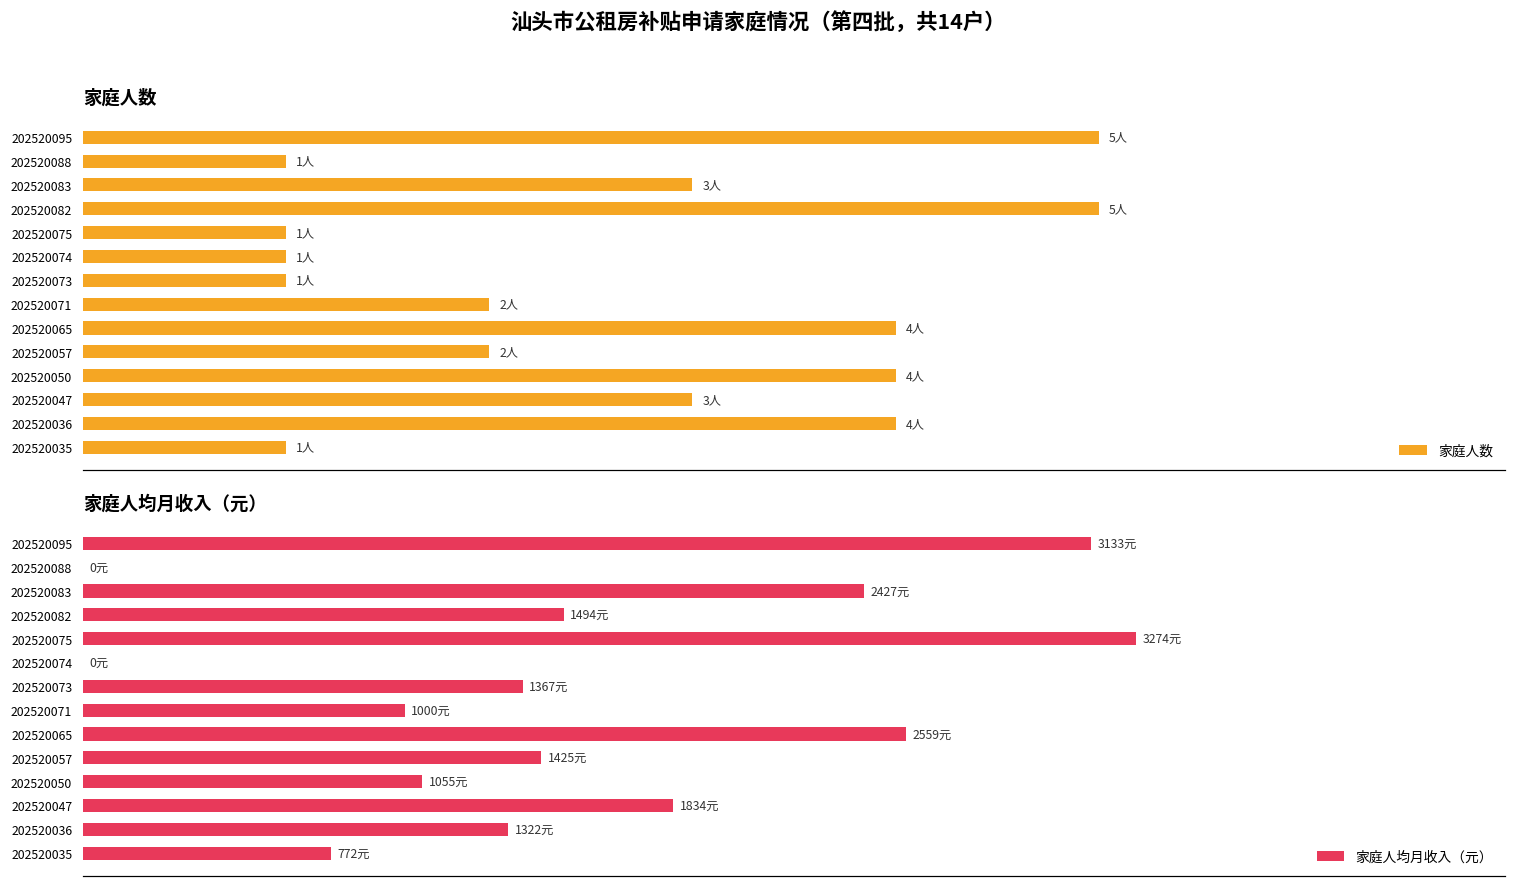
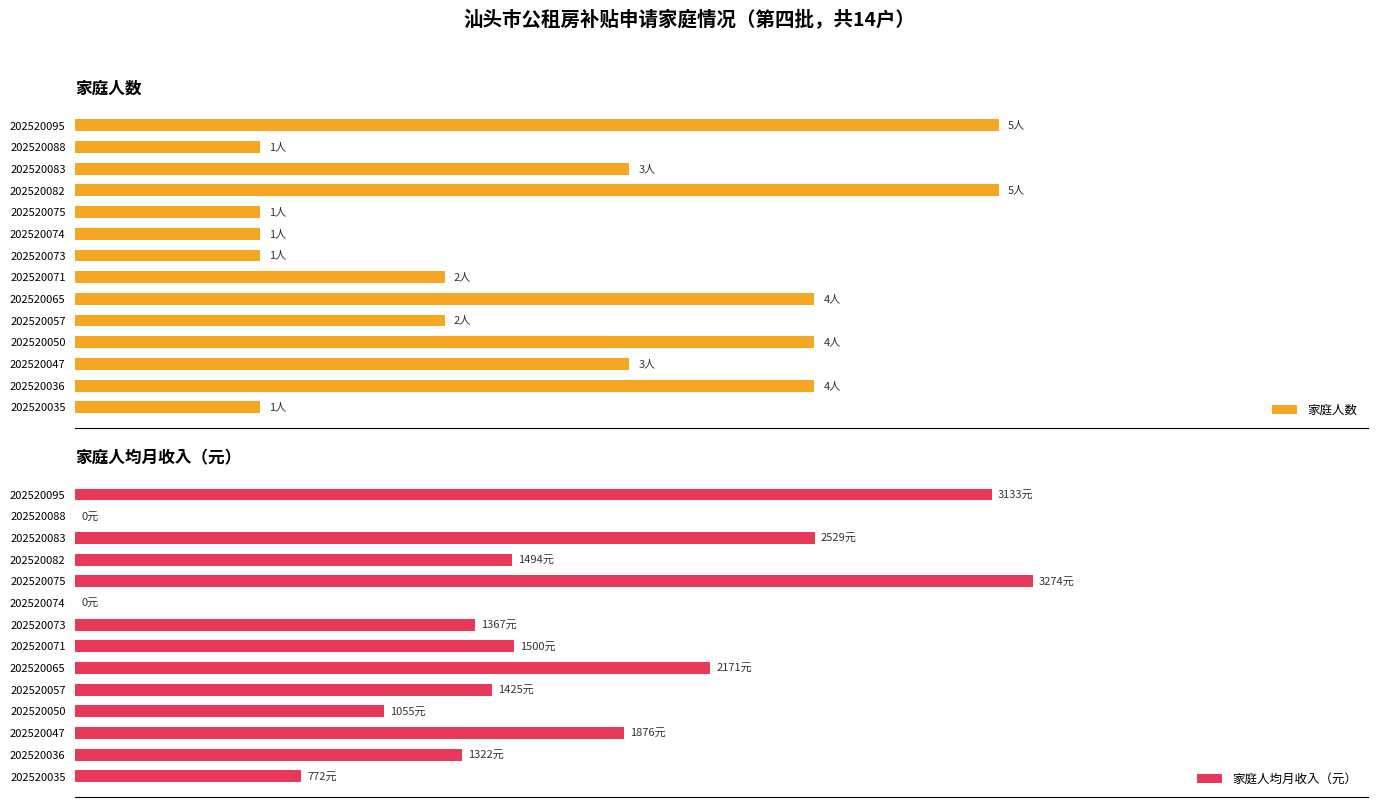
家庭人均月收入（元）, 202520083: 2427元 -> 2529元
家庭人均月收入（元）, 202520071: 1000元 -> 1500元
家庭人均月收入（元）, 202520065: 2559元 -> 2171元
家庭人均月收入（元）, 202520047: 1834元 -> 1876元
